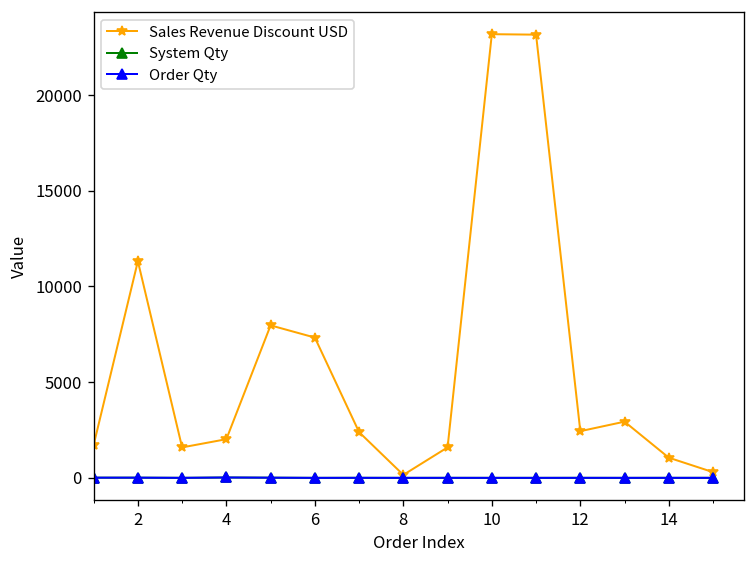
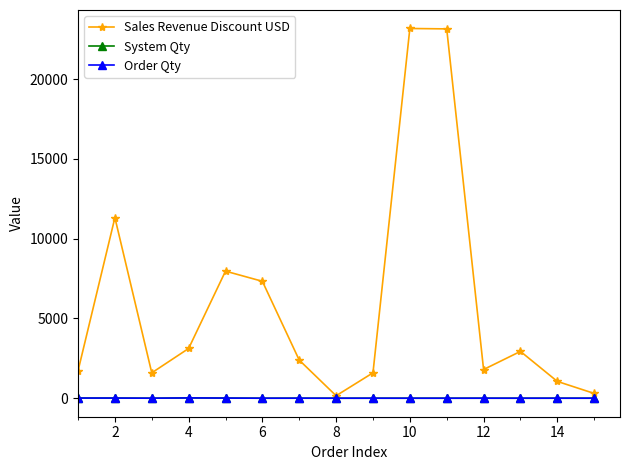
Sales Revenue Discount USD, 4: 2000 -> 3100
Sales Revenue Discount USD, 12: 2400 -> 1800
